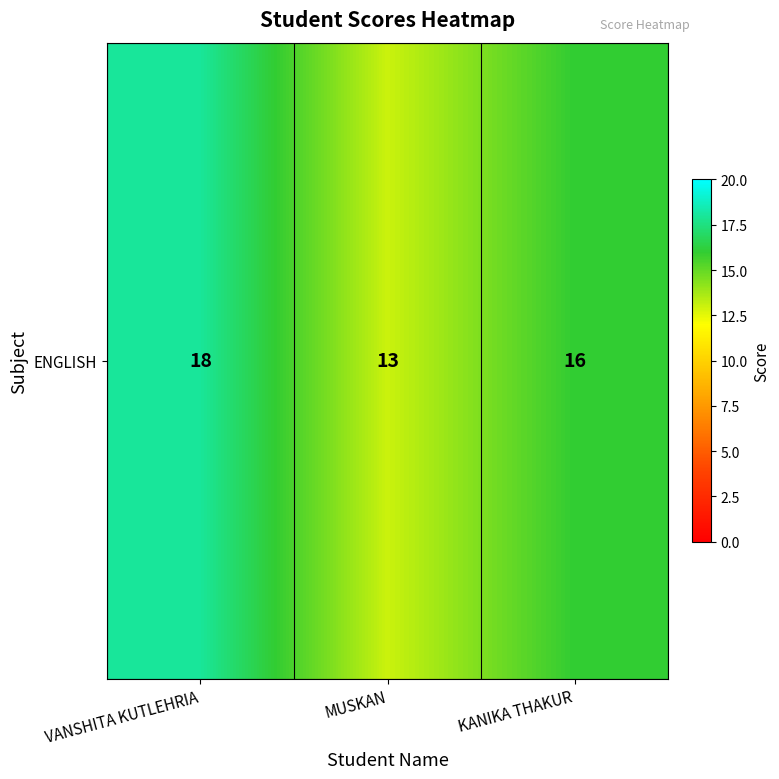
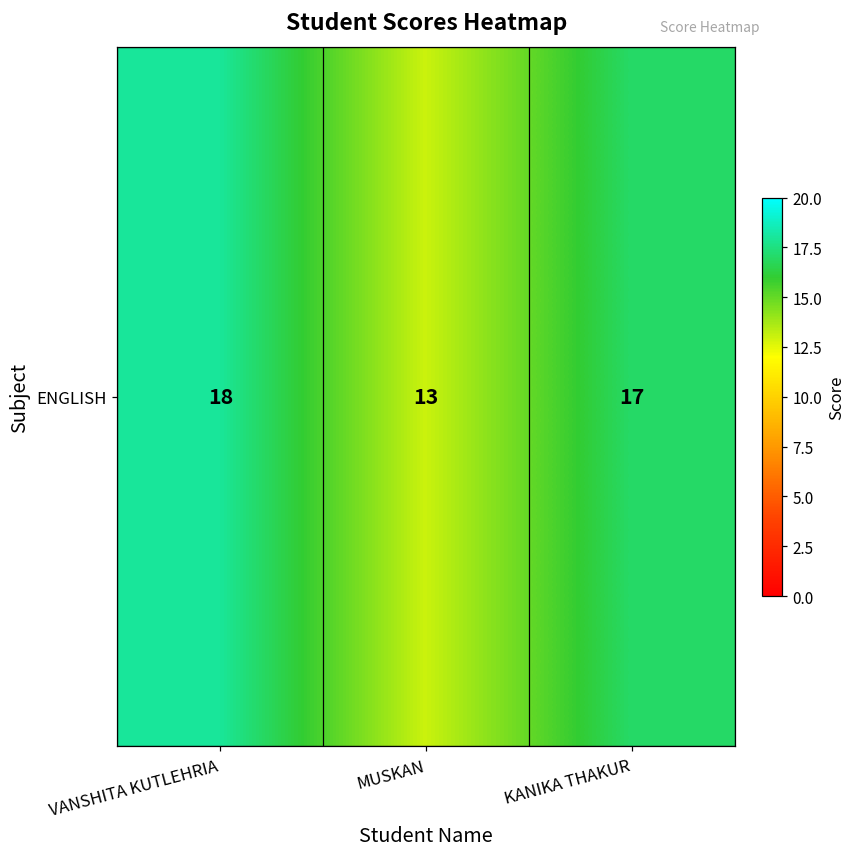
ENGLISH, KANIKA THAKUR: 16 -> 17
